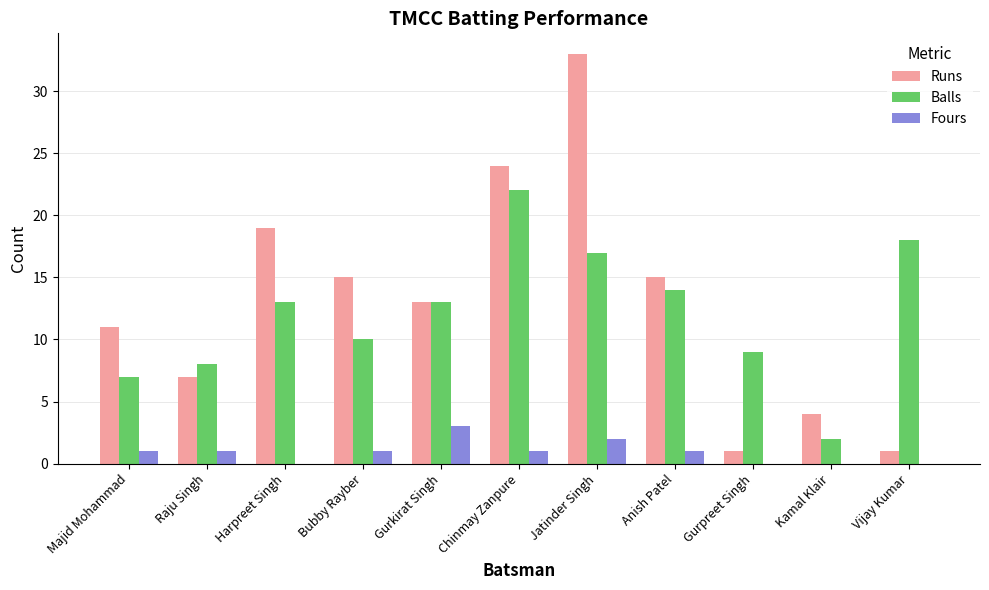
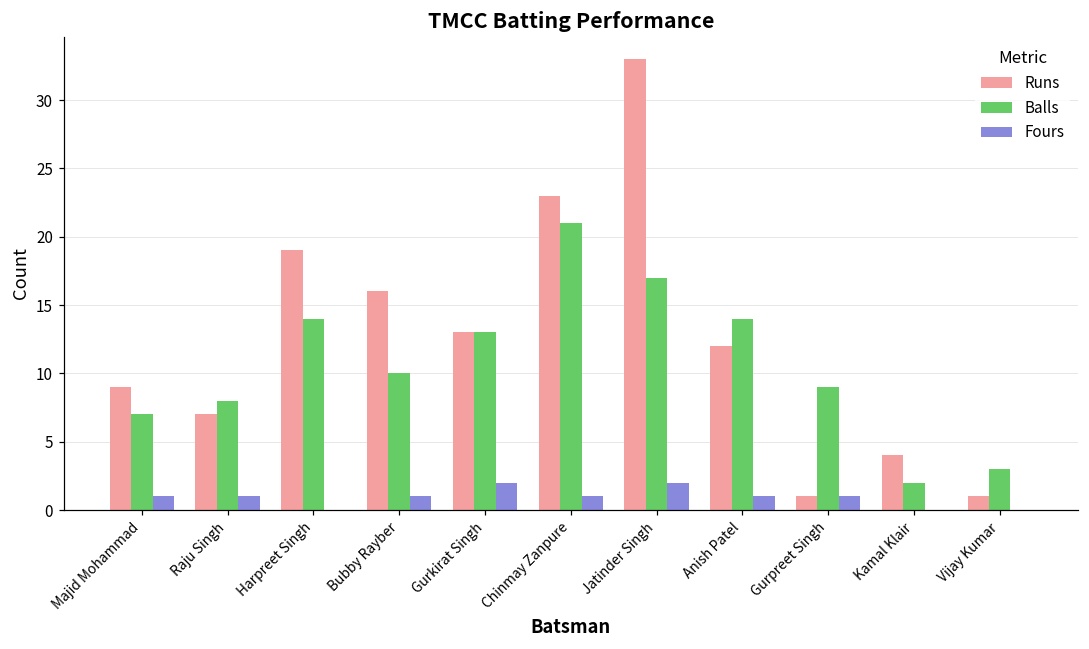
Runs, Majid Mohammad: 11 -> 9
Balls, Harpreet Singh: 13 -> 14
Runs, Bubby Rayber: 15 -> 16
Fours, Gurkirat Singh: 3 -> 2
Runs, Chinmay Zanpure: 24 -> 23
Balls, Chinmay Zanpure: 22 -> 21
Runs, Anish Patel: 15 -> 12
Fours, Gurpreet Singh: 0 -> 1
Balls, Vijay Kumar: 18 -> 3
